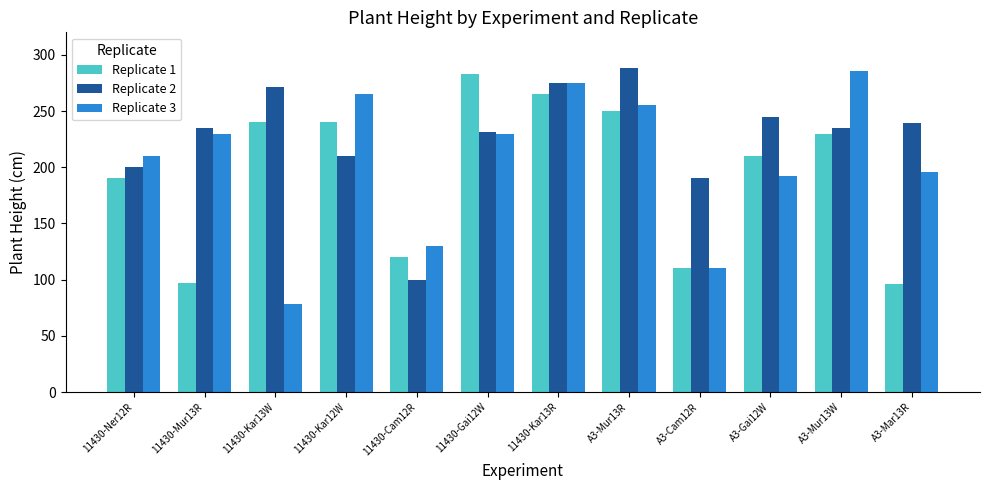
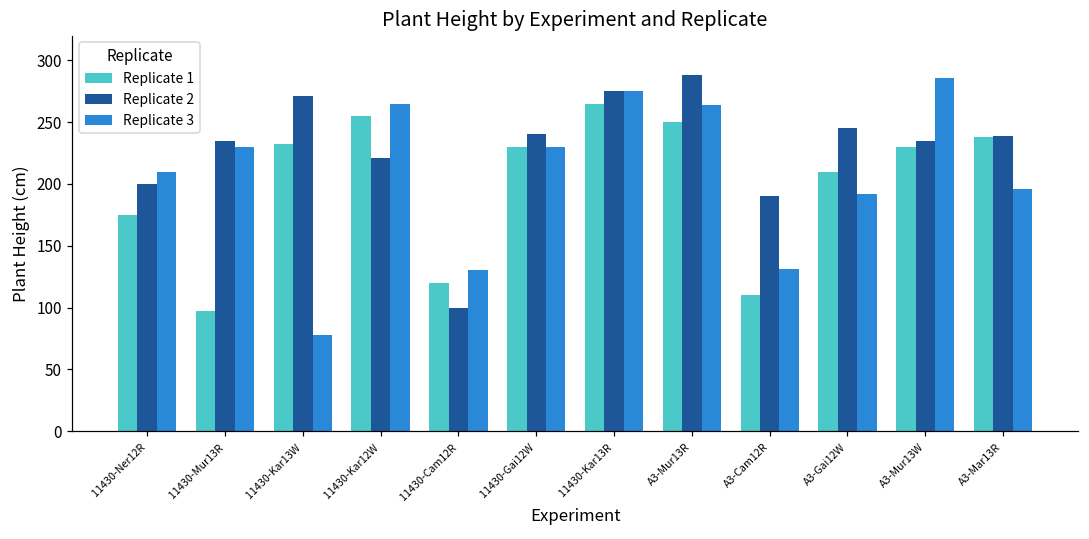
Replicate 1, 11430-Ner12R: 190 -> 175
Replicate 1, 11430-Kar13W: 240 -> 232
Replicate 1, 11430-Kar12W: 240 -> 255
Replicate 2, 11430-Kar12W: 210 -> 221
Replicate 1, 11430-Gai12W: 283 -> 230
Replicate 2, 11430-Gai12W: 231 -> 240
Replicate 3, A3-Mur13R: 255 -> 264
Replicate 3, A3-Cam12R: 110 -> 131
Replicate 1, A3-Mar13R: 96 -> 238
